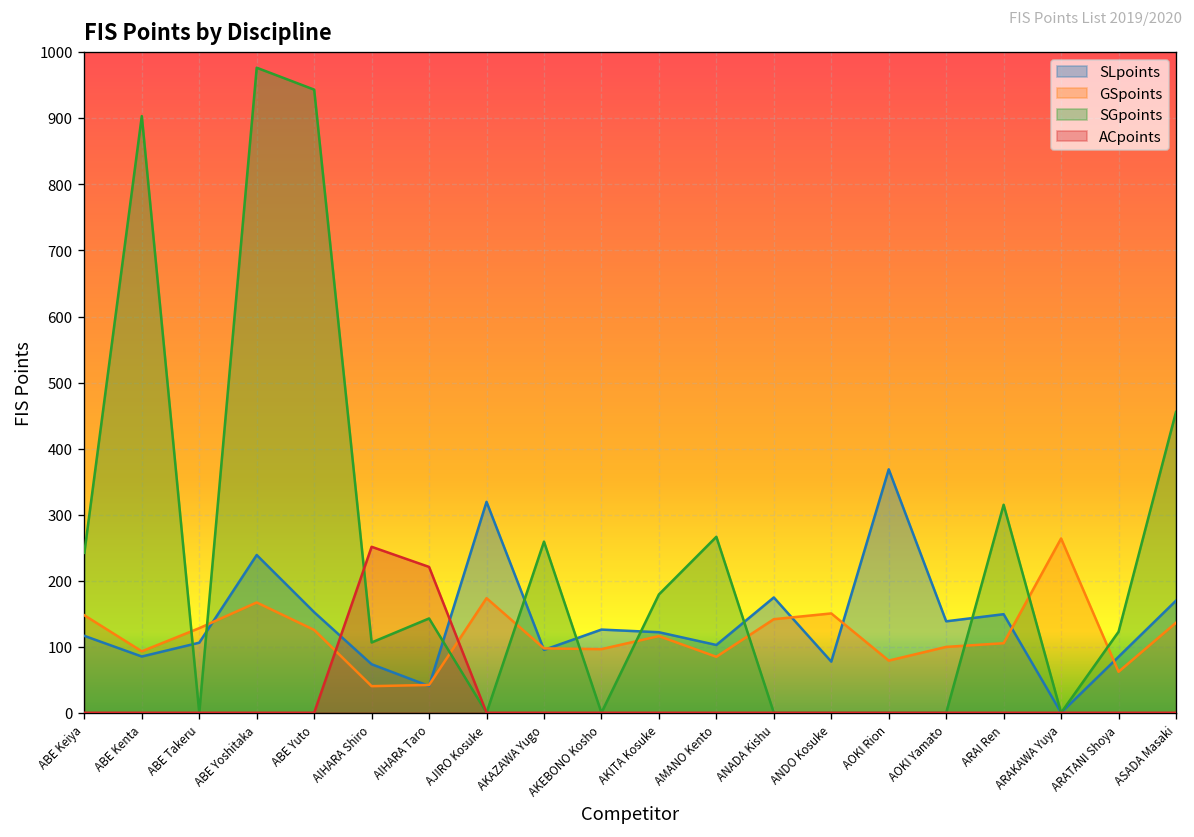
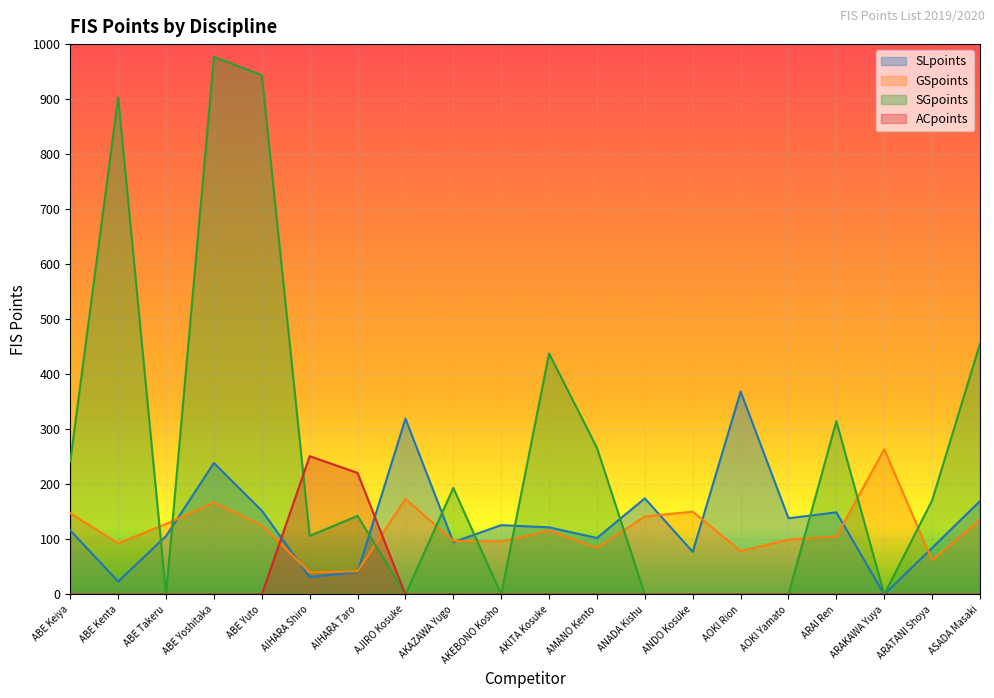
SLpoints, ABE Kenta: 90 -> 20
SLpoints, AIHARA Shiro: 70 -> 30
SGpoints, AKAZAWA Yugo: 260 -> 190
SGpoints, AKITA Kosuke: 180 -> 440
SGpoints, ARATANI Shoya: 120 -> 170
